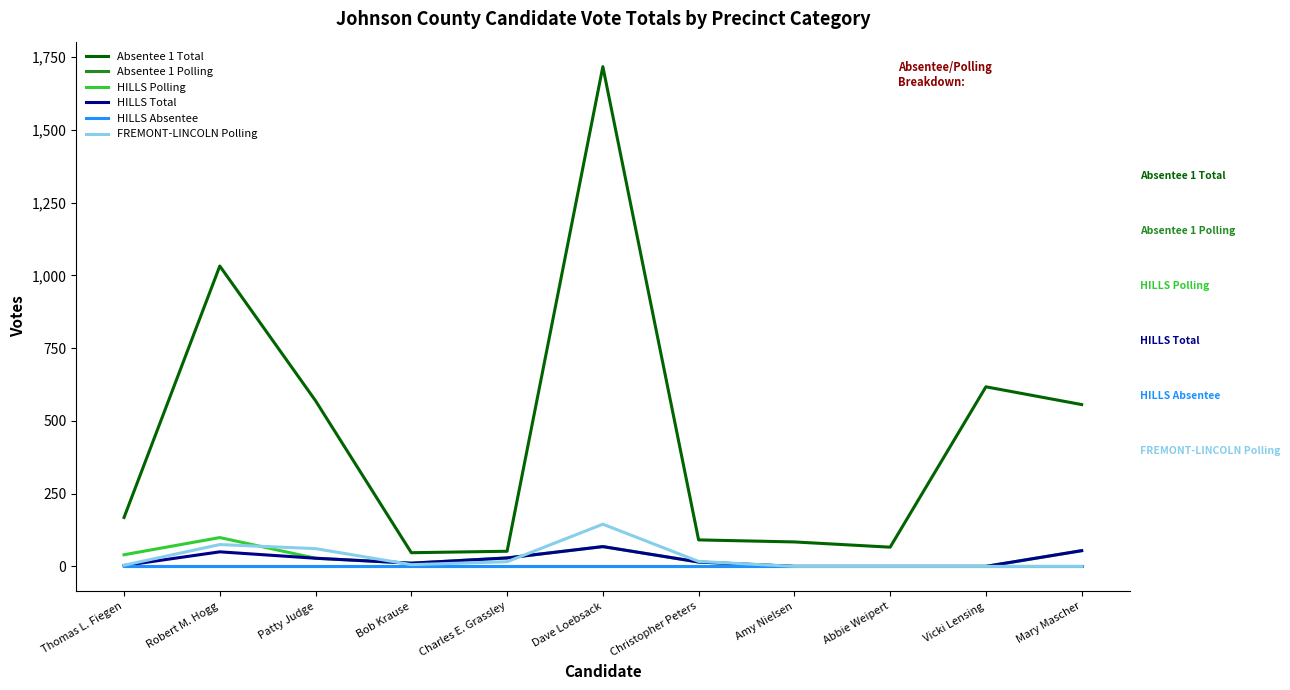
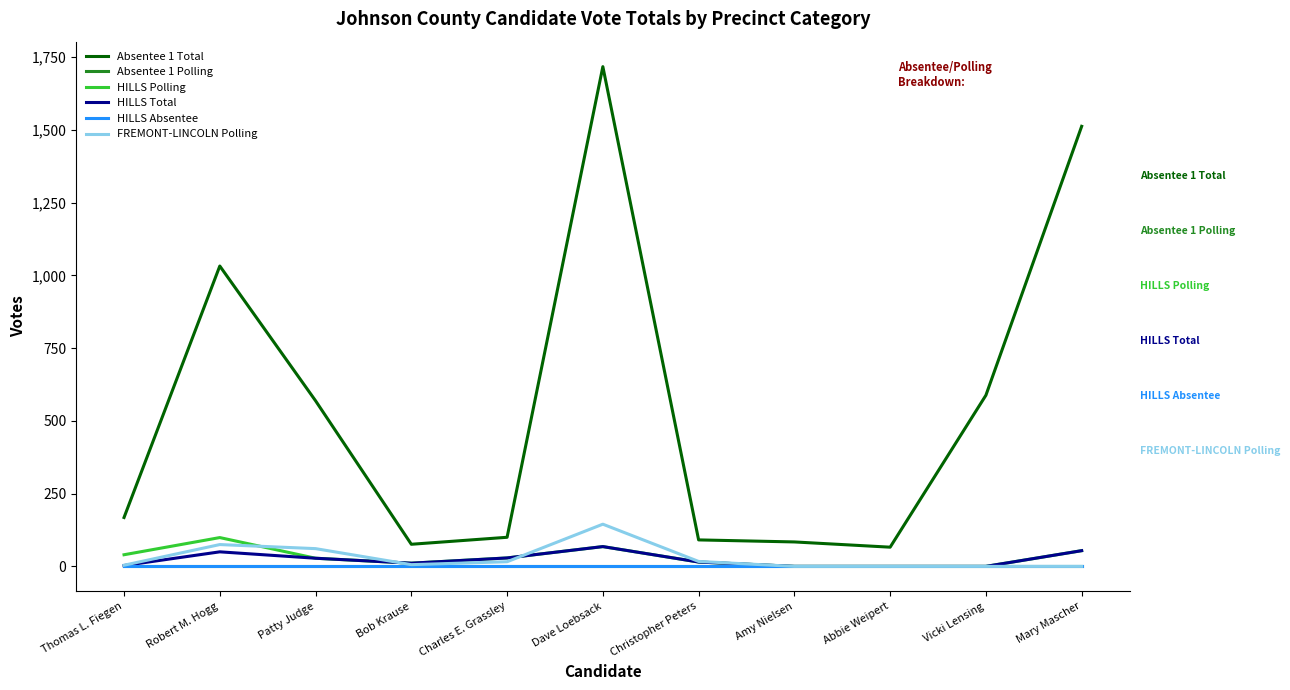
Absentee 1 Total, Bob Krause: 50 -> 80
Absentee 1 Total, Charles E. Grassley: 50 -> 100
Absentee 1 Total, Vicki Lensing: 620 -> 590
Absentee 1 Total, Mary Mascher: 560 -> 1,510
